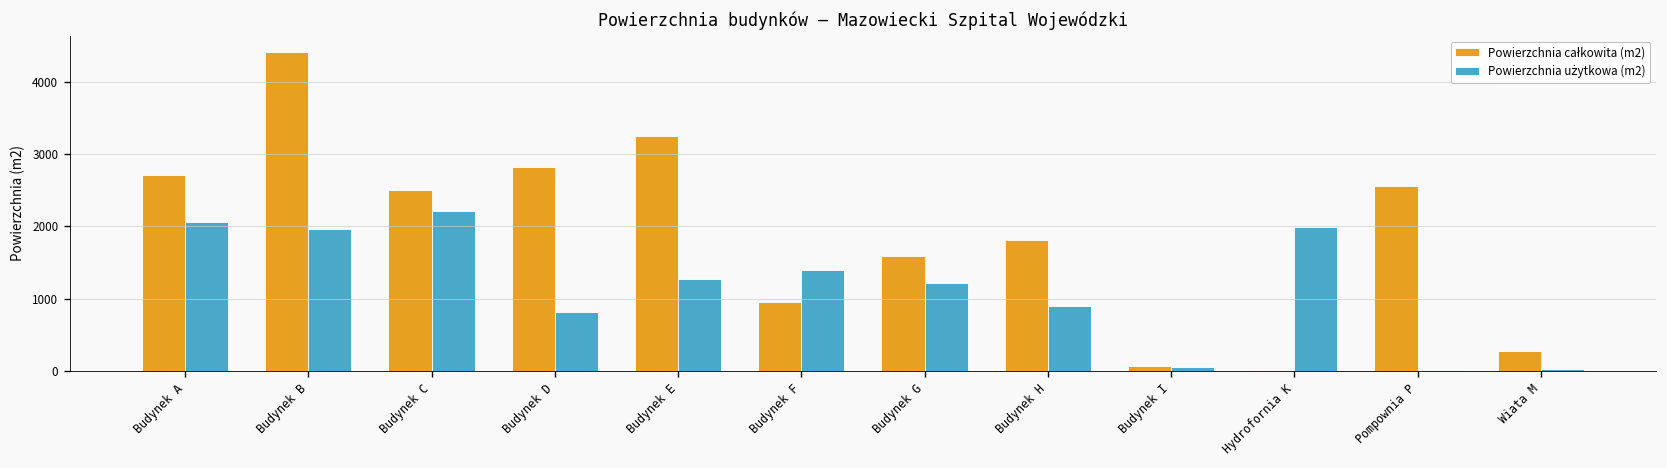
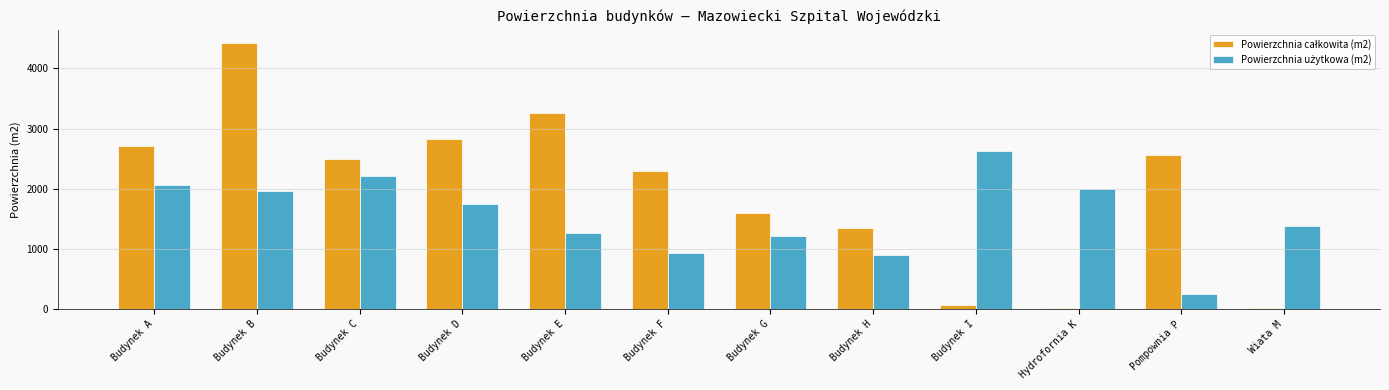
Powierzchnia użytkowa (m2), Budynek D: 800 -> 1700
Powierzchnia całkowita (m2), Budynek F: 1000 -> 2300
Powierzchnia użytkowa (m2), Budynek F: 1400 -> 900
Powierzchnia całkowita (m2), Budynek H: 1800 -> 1300
Powierzchnia użytkowa (m2), Budynek I: 100 -> 2600
Powierzchnia użytkowa (m2), Pompownia P: 0 -> 300
Powierzchnia całkowita (m2), Wiata M: 300 -> 0
Powierzchnia użytkowa (m2), Wiata M: 0 -> 1400
